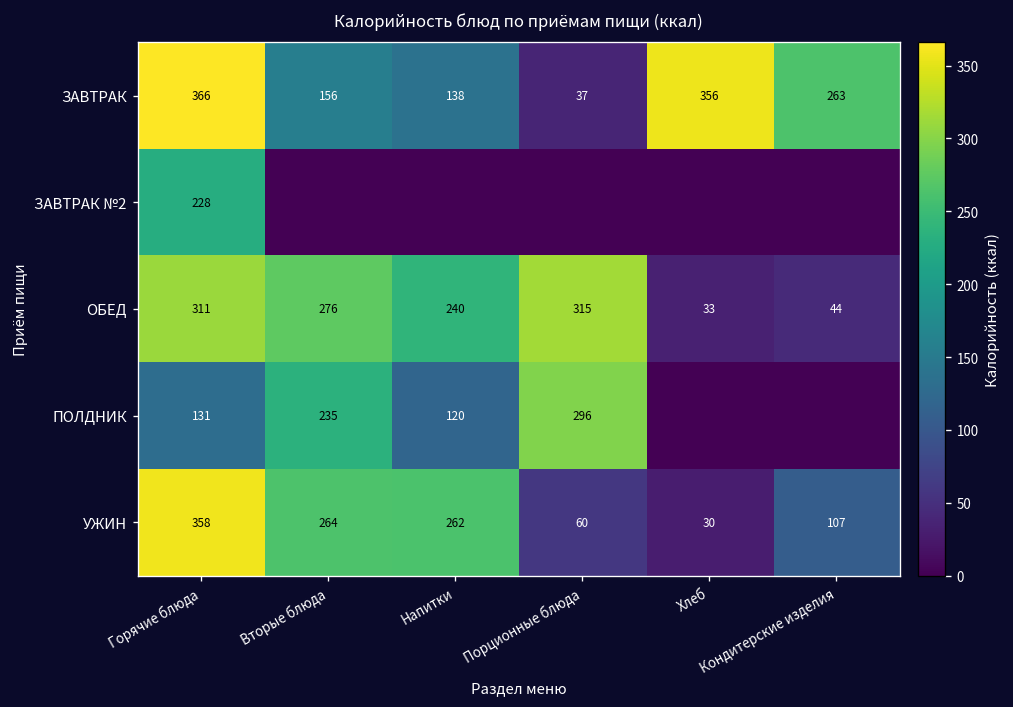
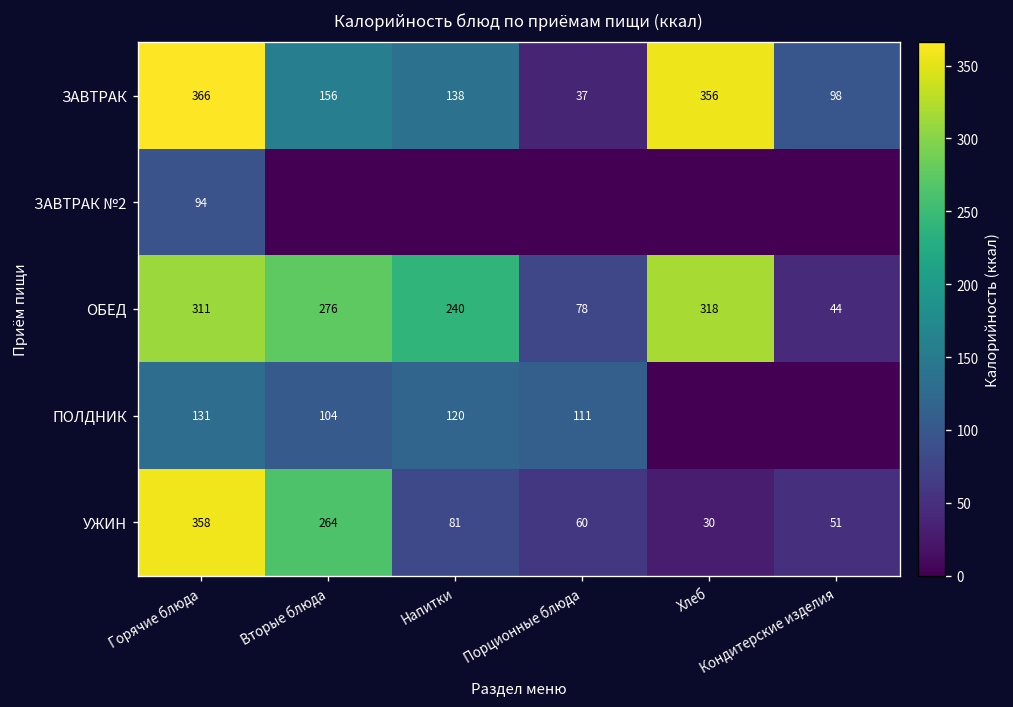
ЗАВТРАК, Кондитерские изделия: 263 -> 98
ЗАВТРАК №2, Горячие блюда: 228 -> 94
ОБЕД, Порционные блюда: 315 -> 78
ОБЕД, Хлеб: 33 -> 318
ПОЛДНИК, Вторые блюда: 235 -> 104
ПОЛДНИК, Порционные блюда: 296 -> 111
УЖИН, Напитки: 262 -> 81
УЖИН, Кондитерские изделия: 107 -> 51
